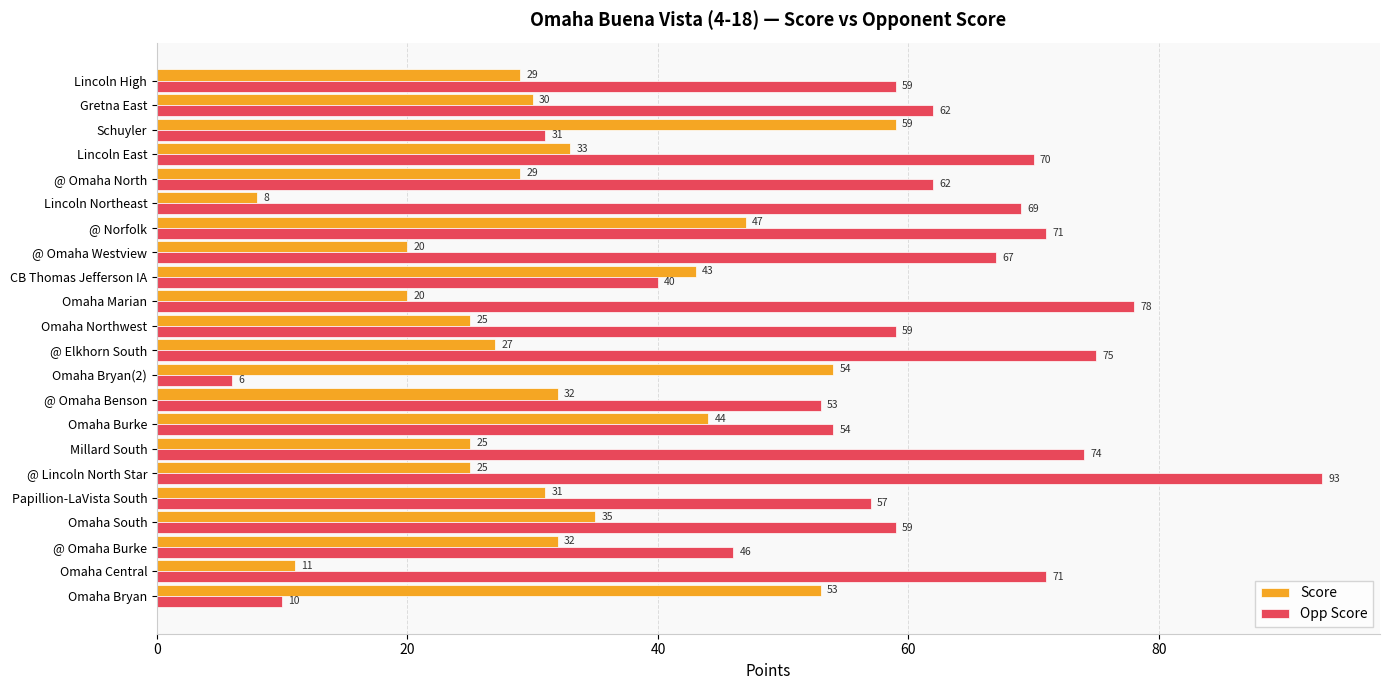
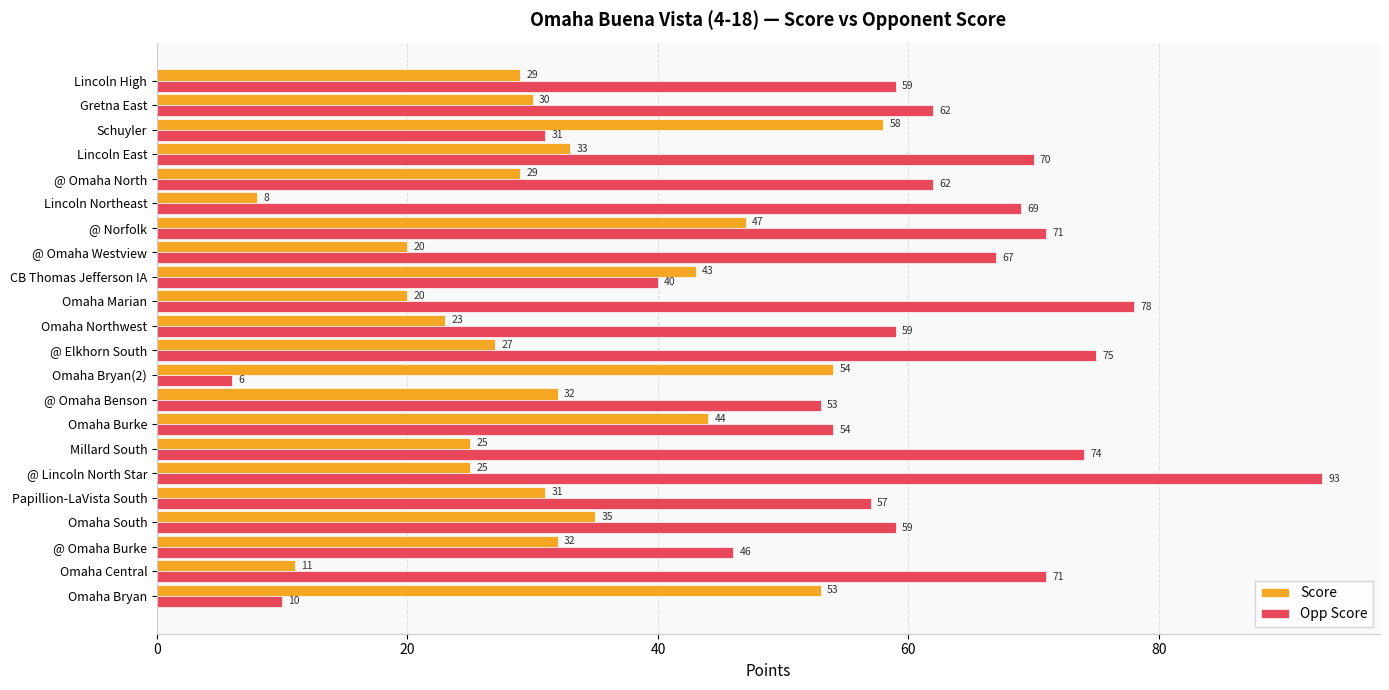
Score, Schuyler: 59 -> 58
Score, Omaha Northwest: 25 -> 23
